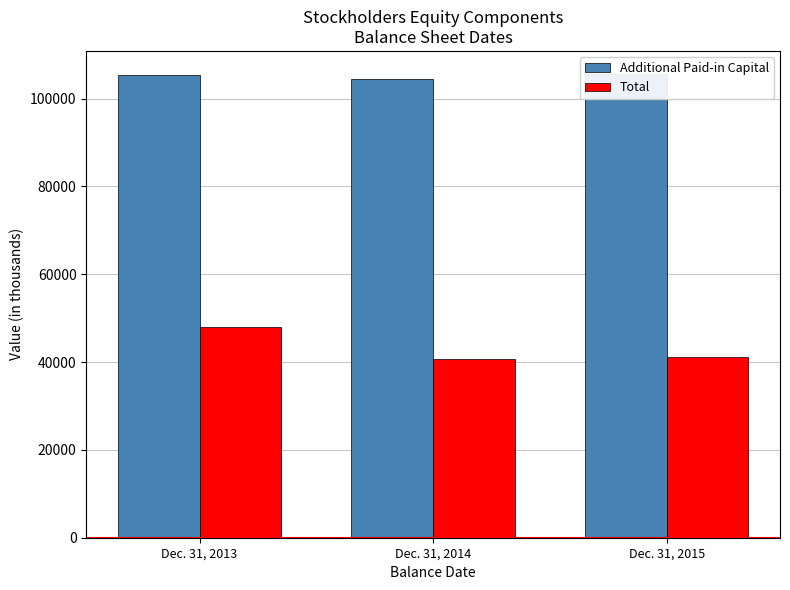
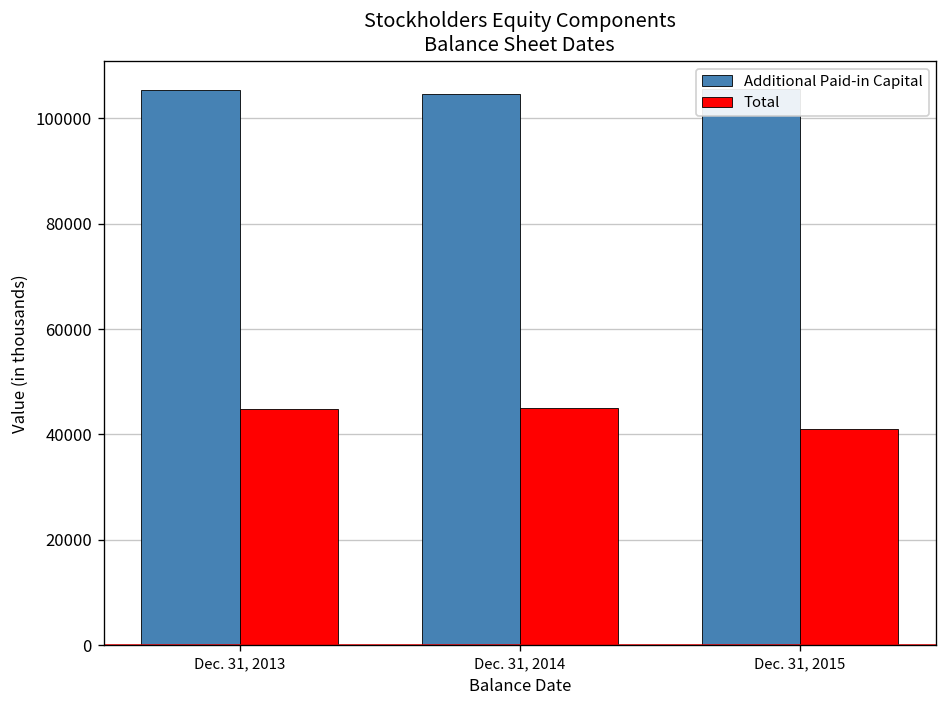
Total, Dec. 31, 2013: 48000 -> 45000
Total, Dec. 31, 2014: 41000 -> 45000
